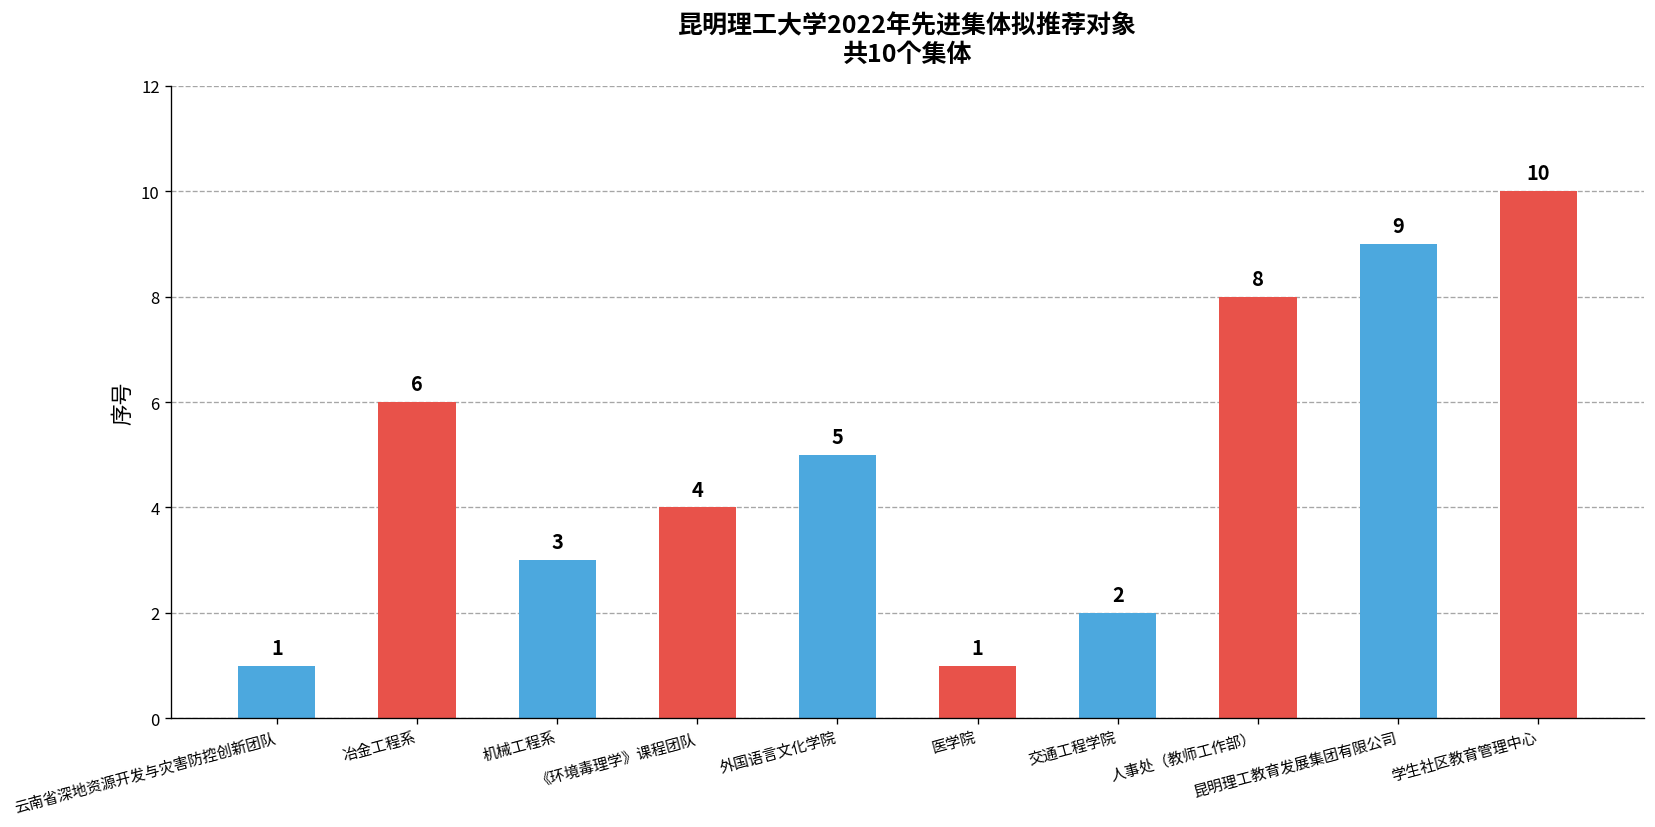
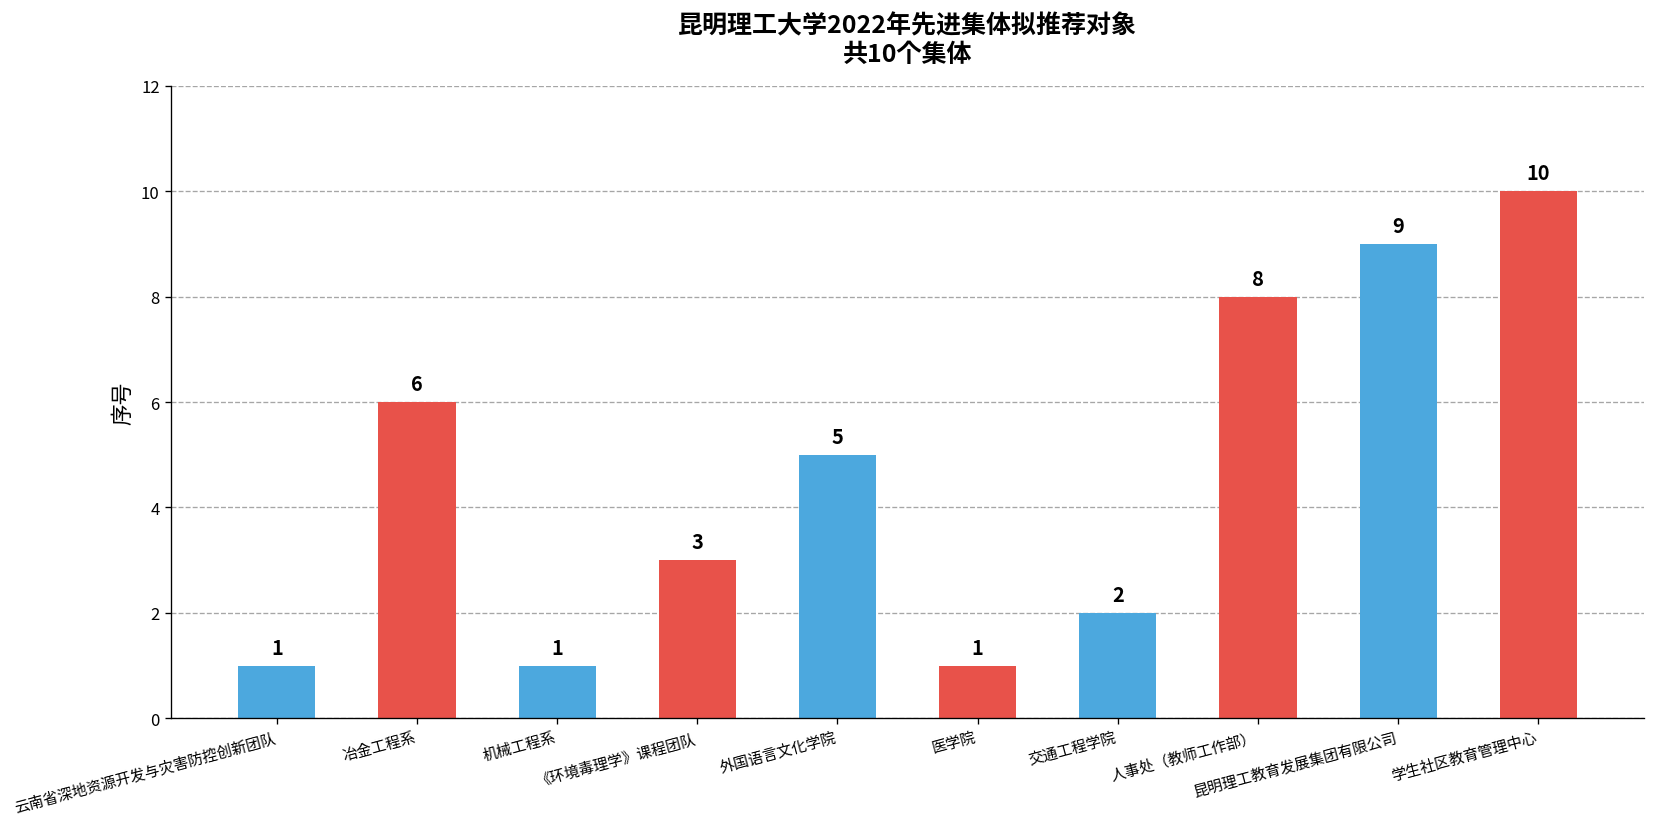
机械工程系: 3 -> 1
《环境毒理学》课程团队: 4 -> 3
